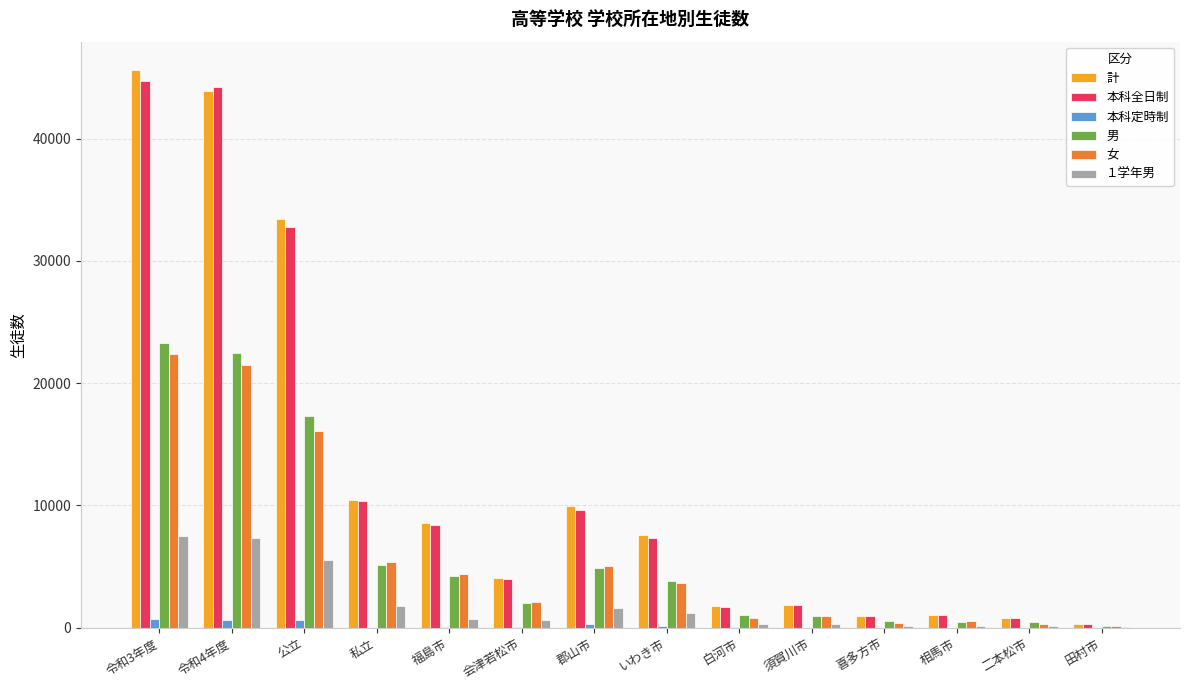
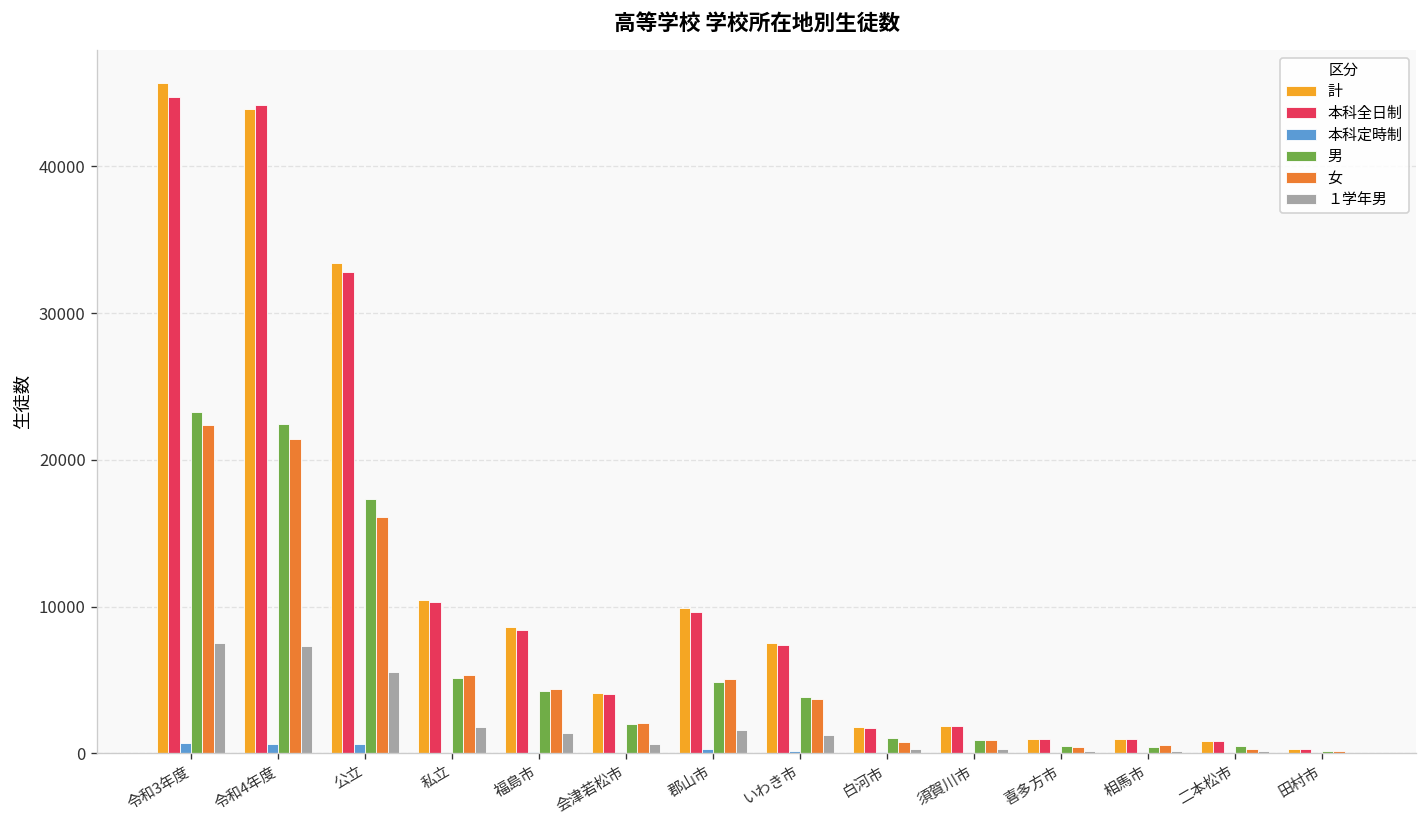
１学年男, 福島市: 700 -> 1400
